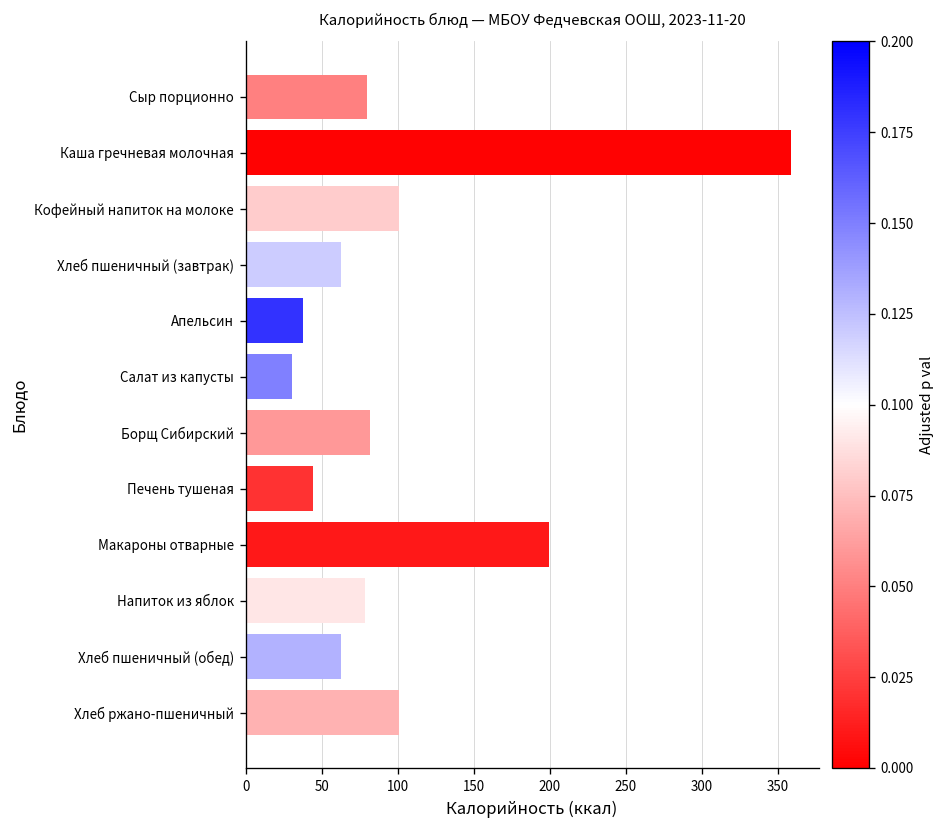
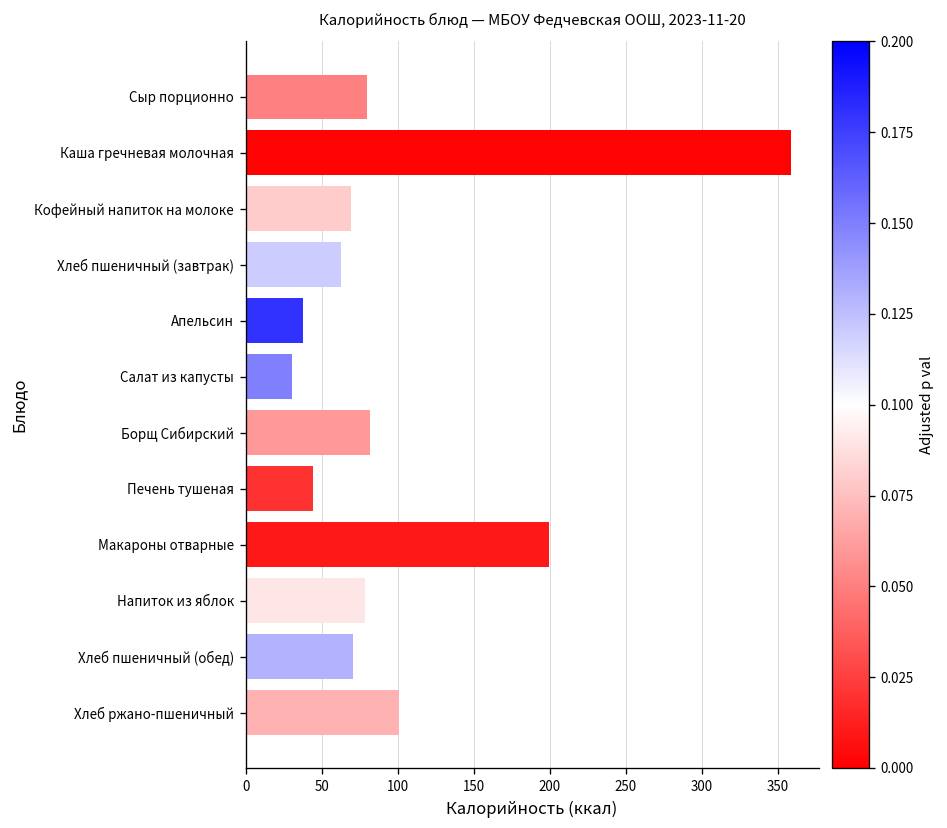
Кофейный напиток на молоке: 101 -> 69
Хлеб пшеничный (обед): 63 -> 70
